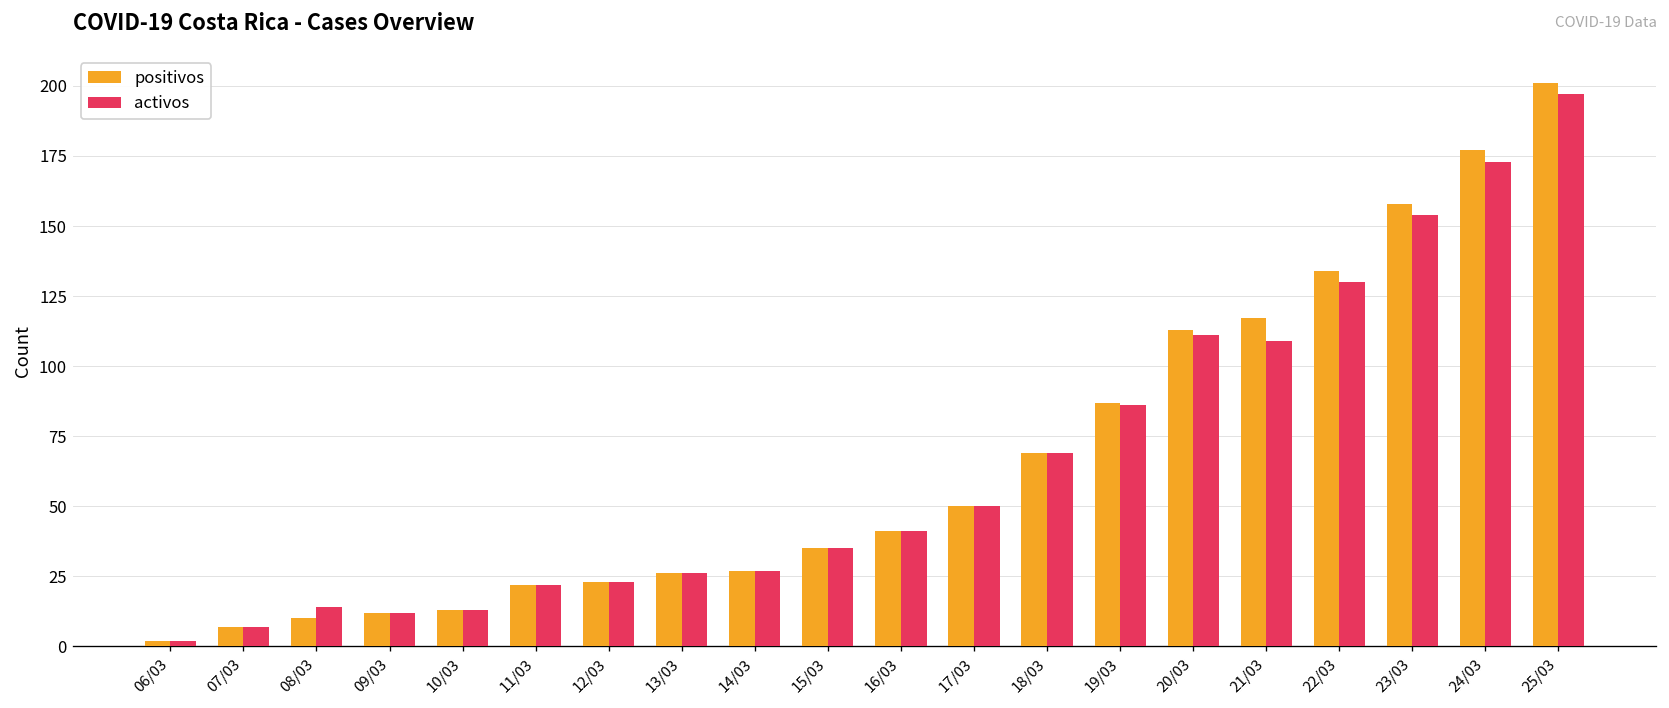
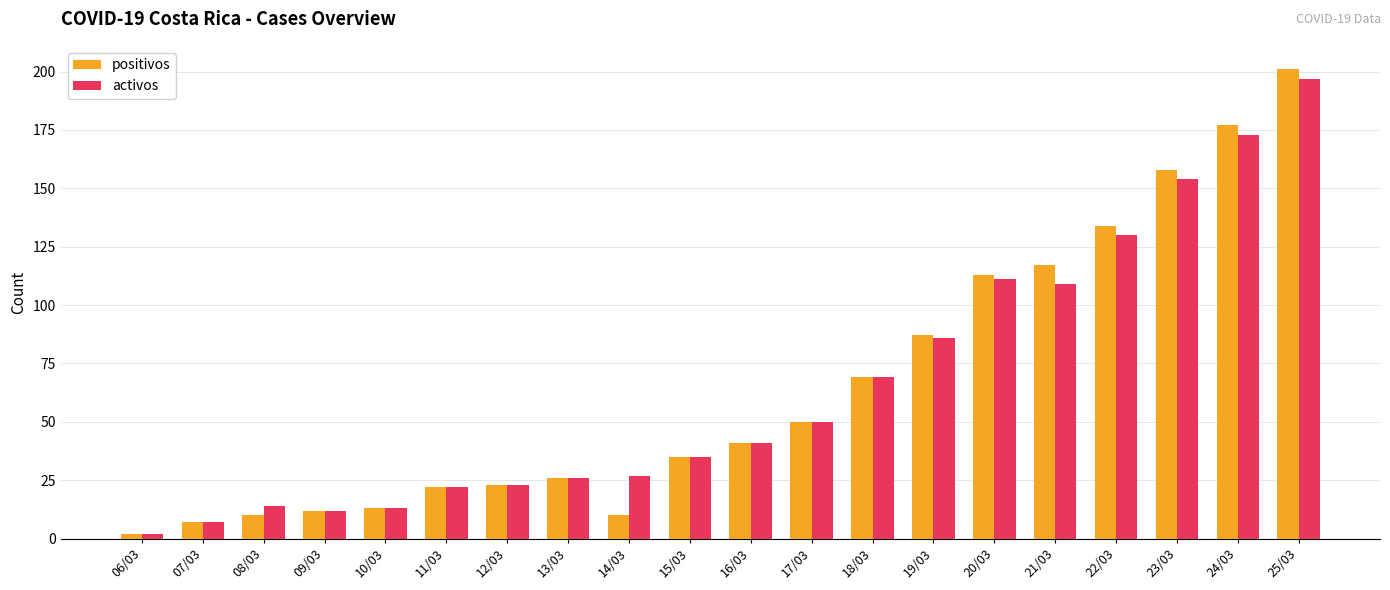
positivos, 14/03: 27 -> 10
